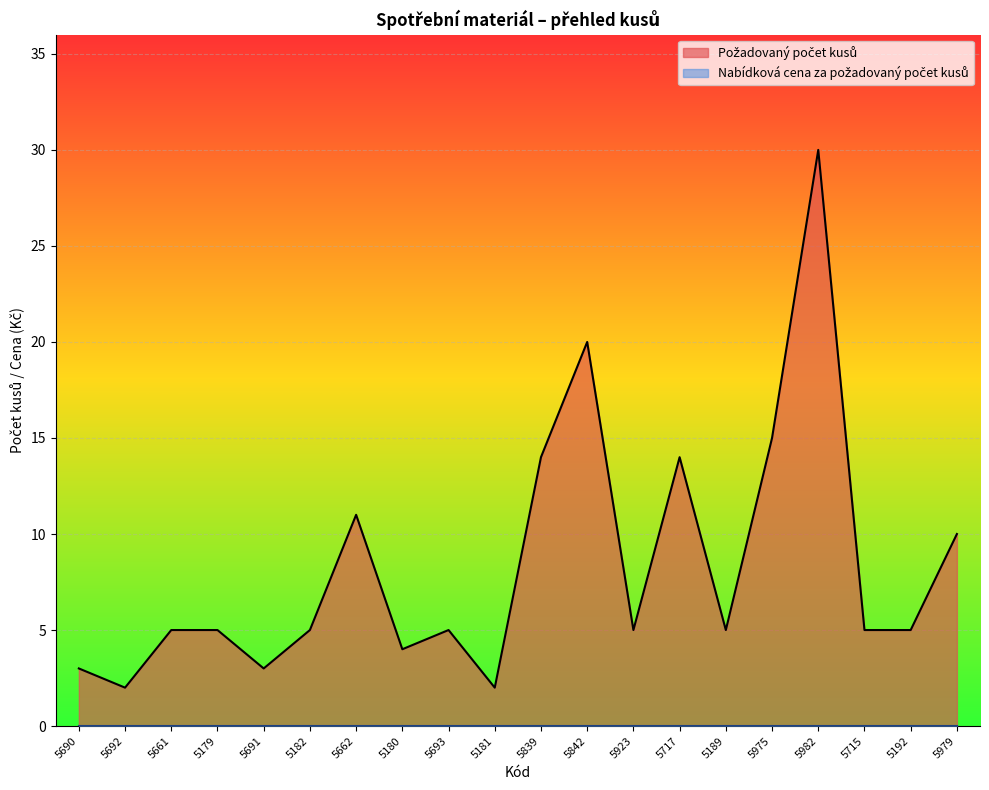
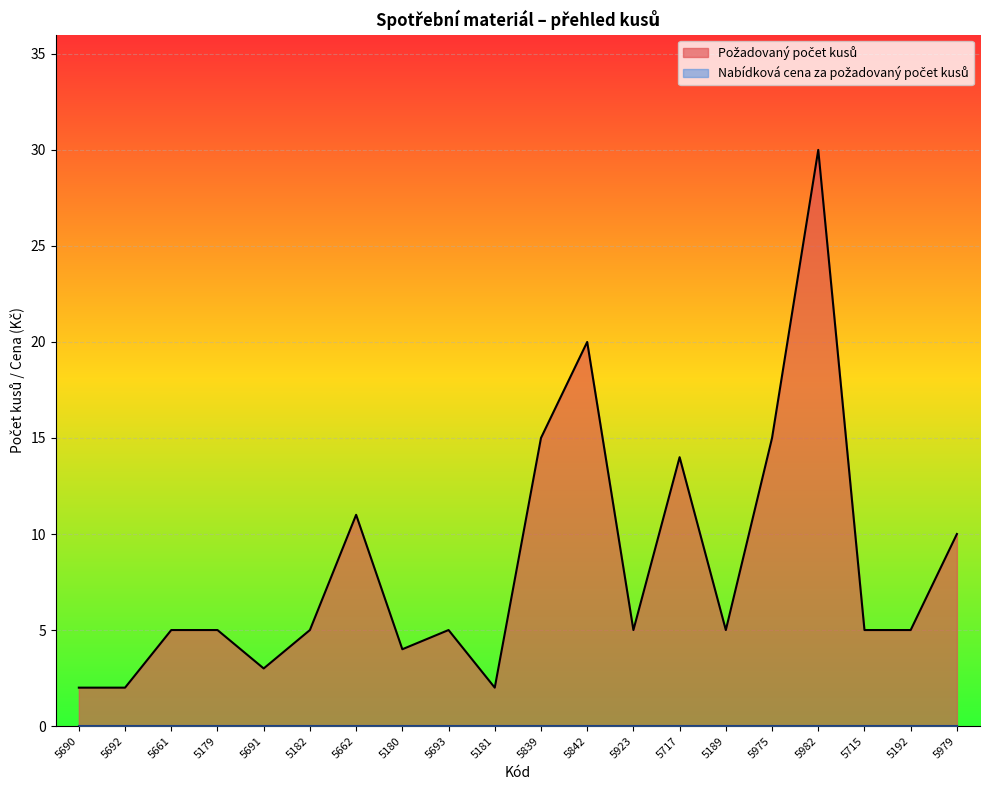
Požadovaný počet kusů, 5690: 3 -> 2
Požadovaný počet kusů, 5839: 14 -> 15
